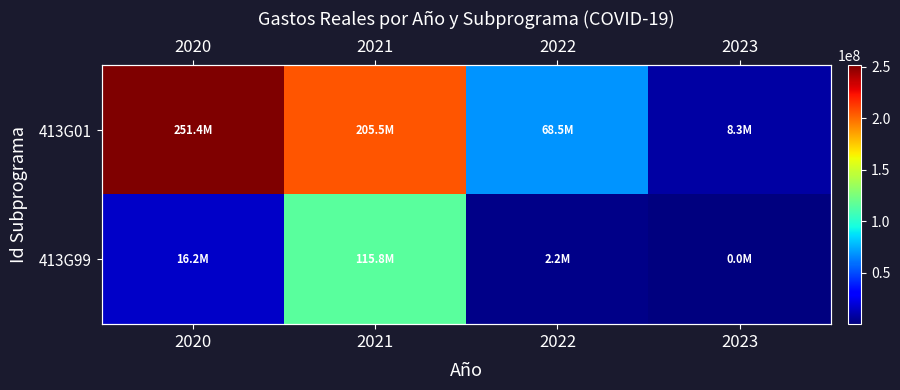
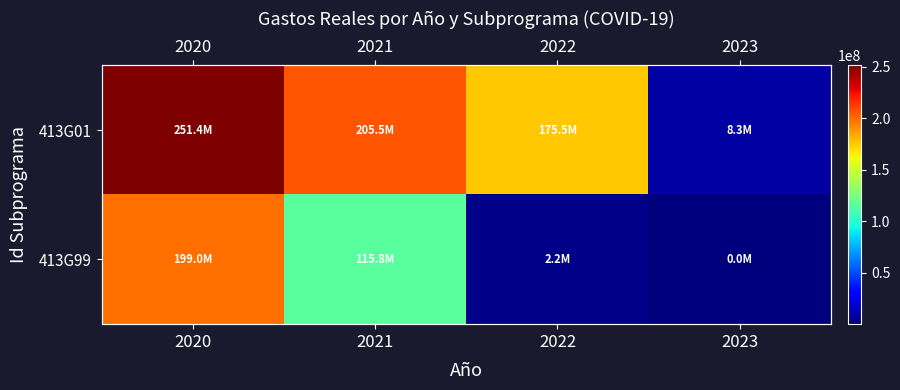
413G01, 2022: 68.5M -> 175.5M
413G99, 2020: 16.2M -> 199.0M
